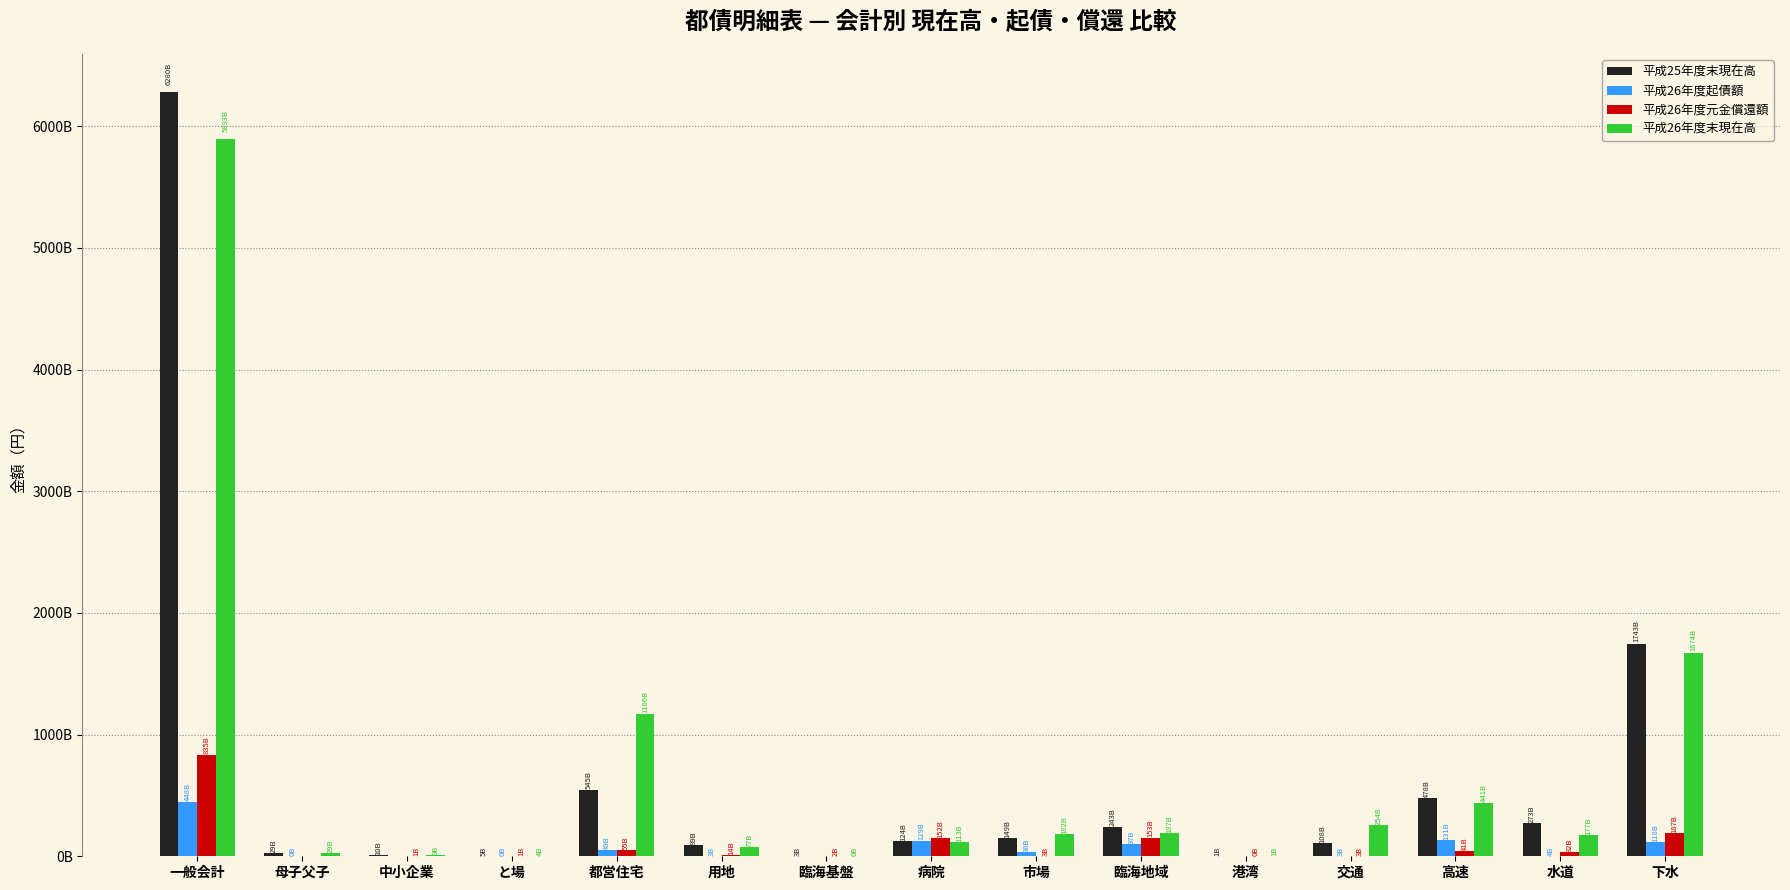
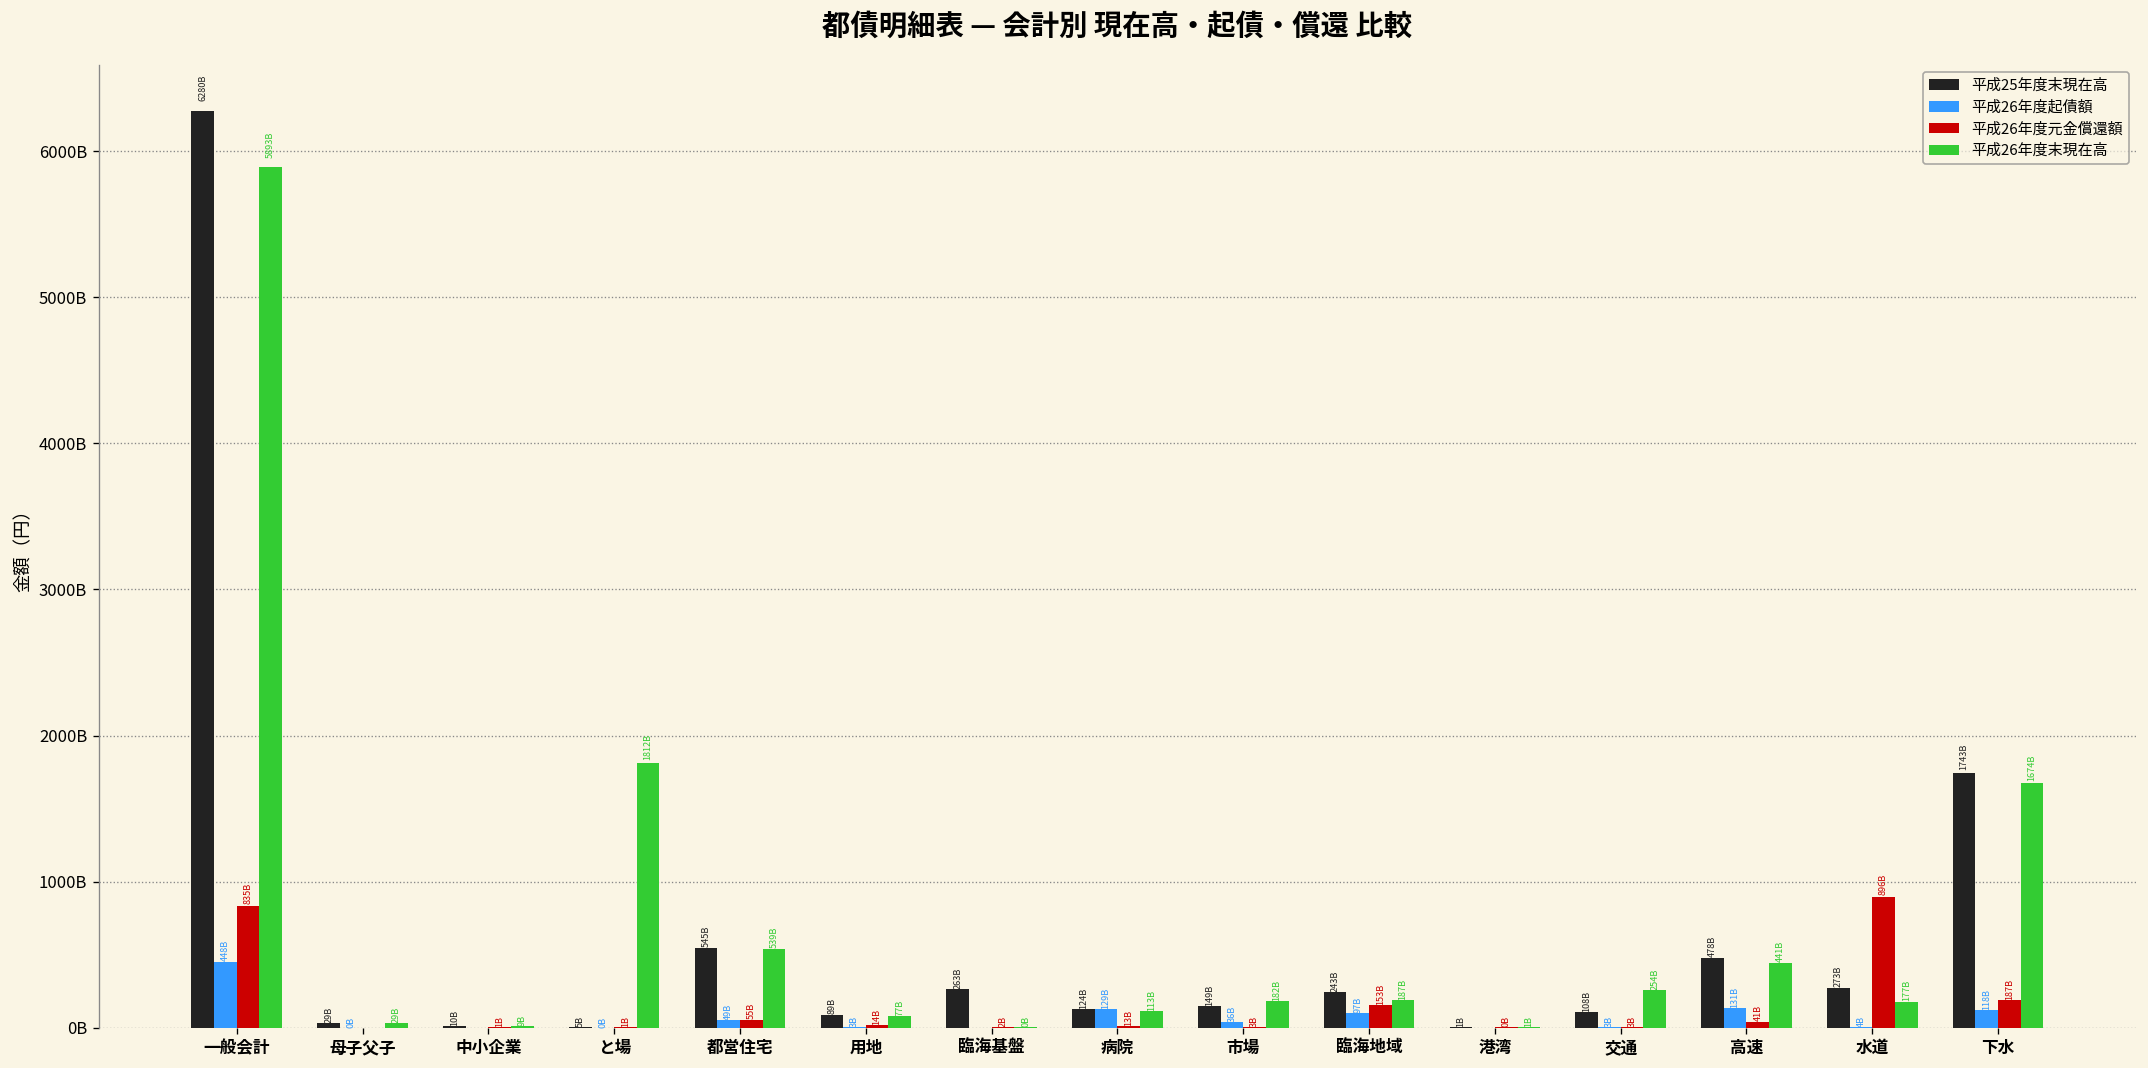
平成26年度末現在高, と場: 4B -> 1812B
平成26年度末現在高, 都営住宅: 1166B -> 539B
平成25年度末現在高, 臨海基盤: 3B -> 263B
平成26年度元金償還額, 病院: 152B -> 13B
平成26年度元金償還額, 水道: 32B -> 896B
